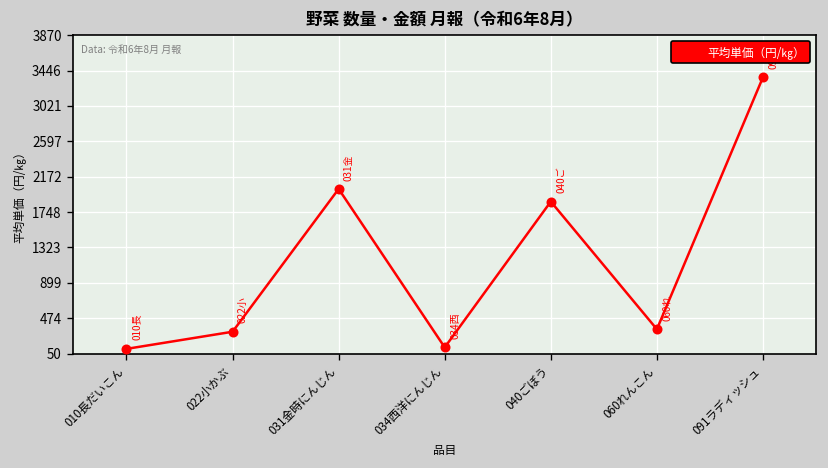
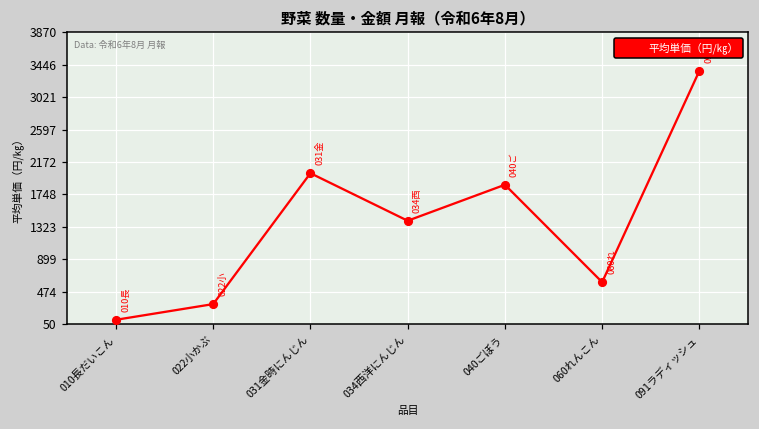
034西洋にんじん: 100 -> 1400
060れんこん: 300 -> 600
